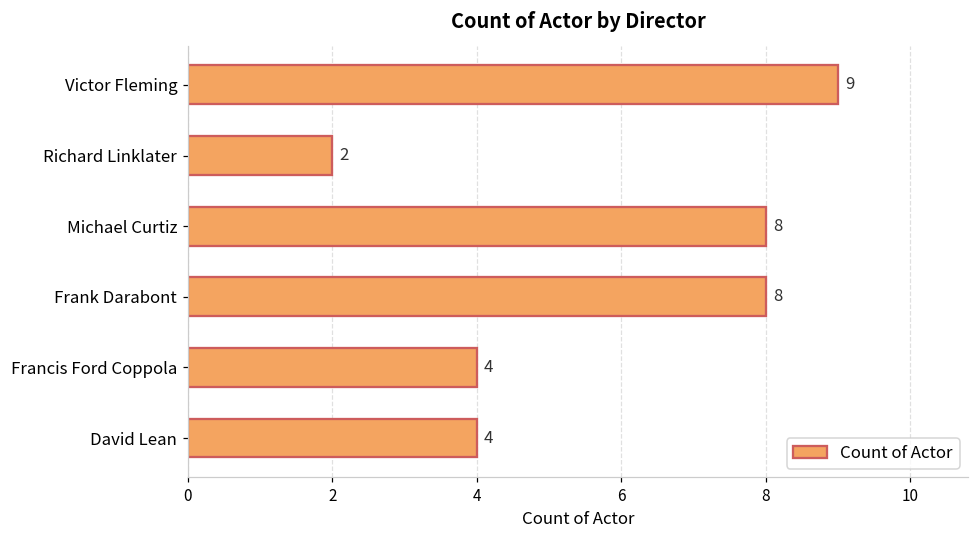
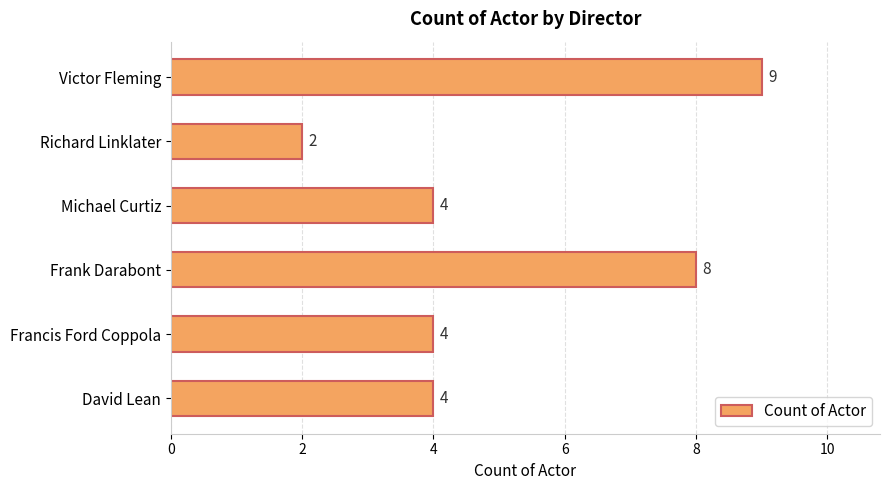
Michael Curtiz: 8 -> 4
